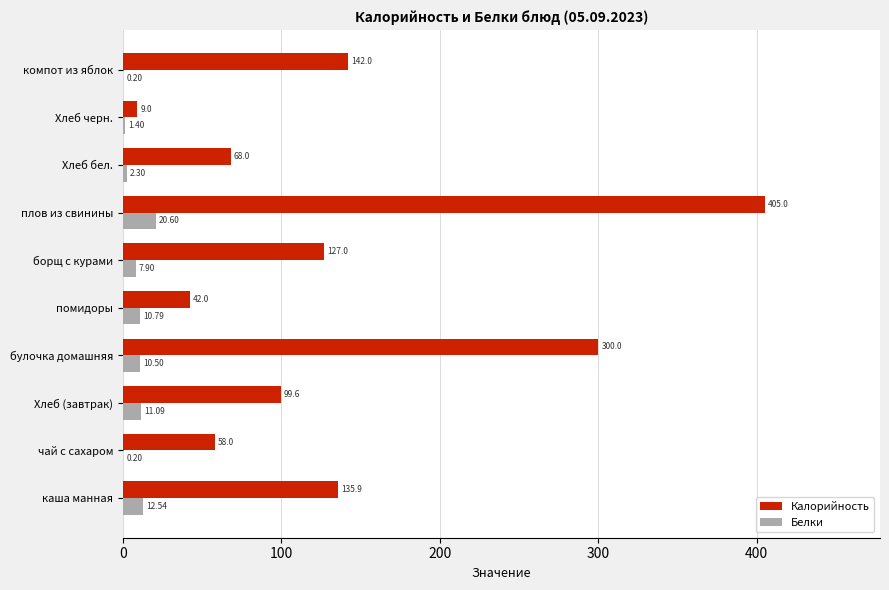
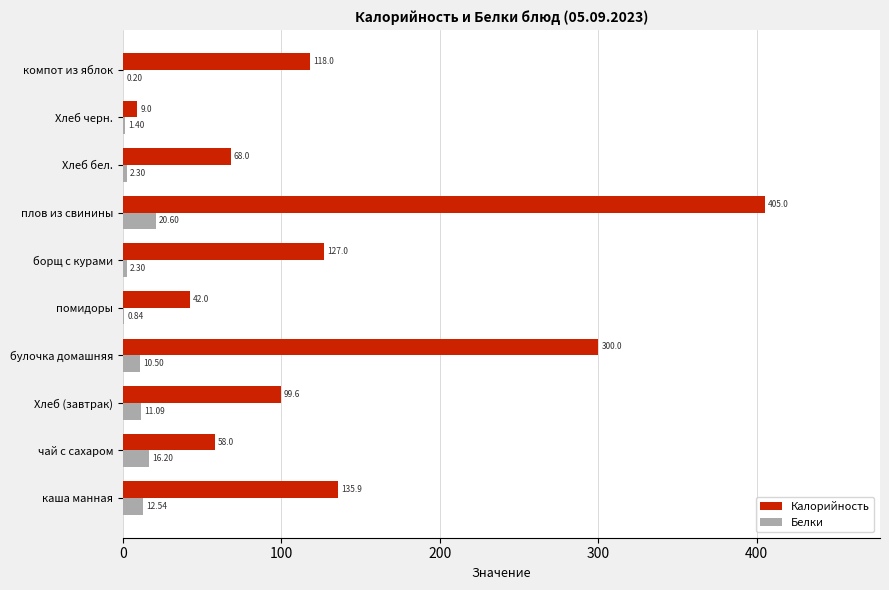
Калорийность, компот из яблок: 142.0 -> 118.0
Белки, борщ с курами: 7.90 -> 2.30
Белки, помидоры: 10.79 -> 0.84
Белки, чай с сахаром: 0.20 -> 16.20
